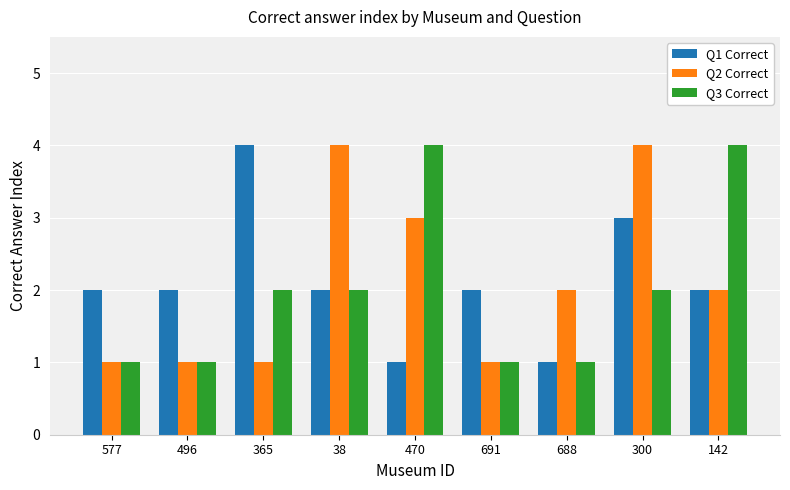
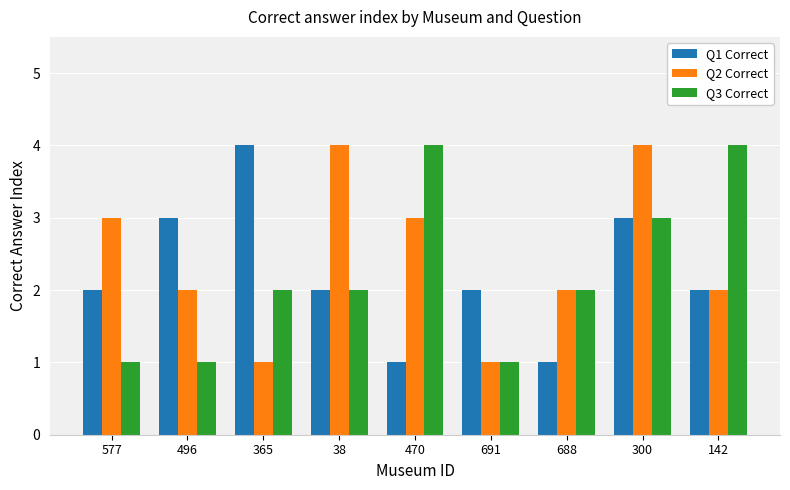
Q2 Correct, 577: 1 -> 3
Q1 Correct, 496: 2 -> 3
Q2 Correct, 496: 1 -> 2
Q3 Correct, 688: 1 -> 2
Q3 Correct, 300: 2 -> 3
